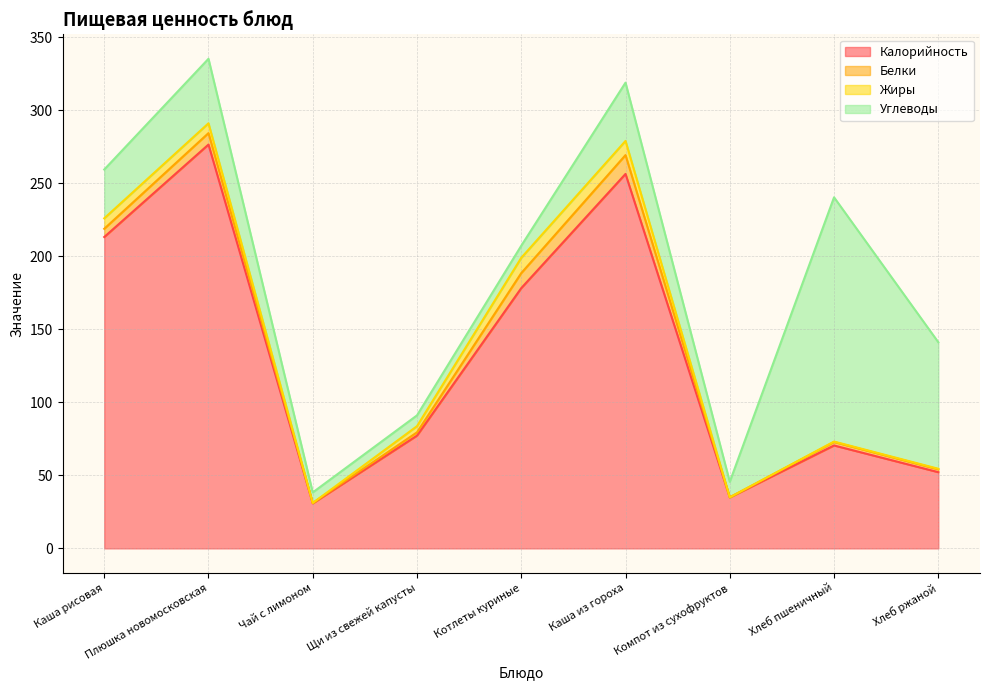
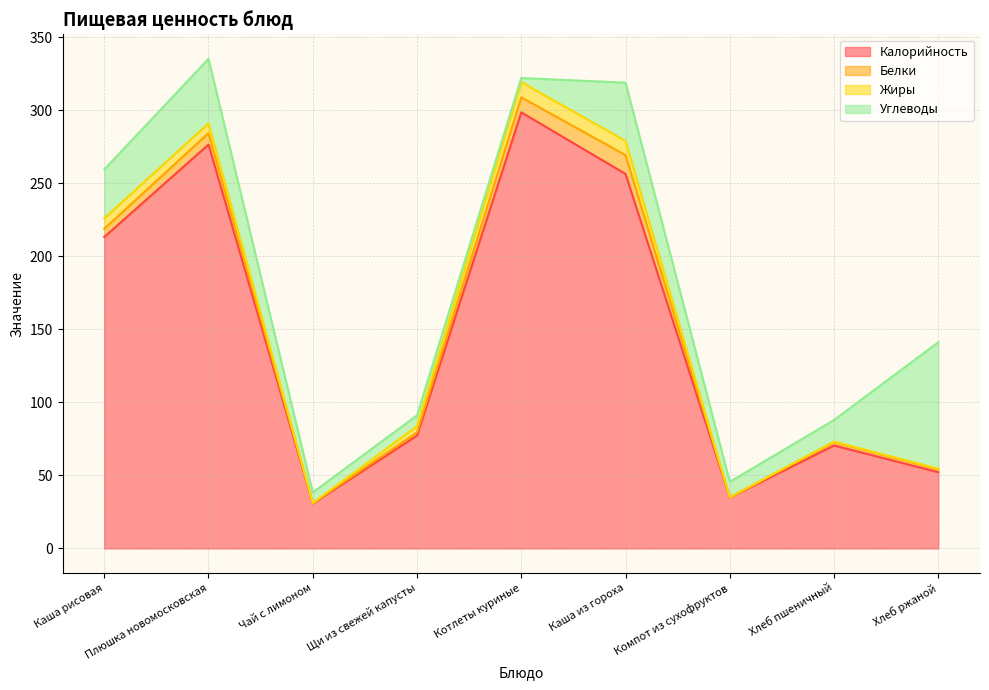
Калорийность, Котлеты куриные: 178 -> 299
Углеводы, Котлеты куриные: 8 -> 3
Углеводы, Хлеб пшеничный: 167 -> 15
